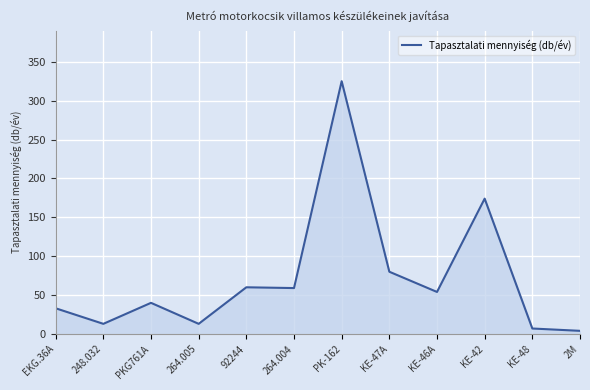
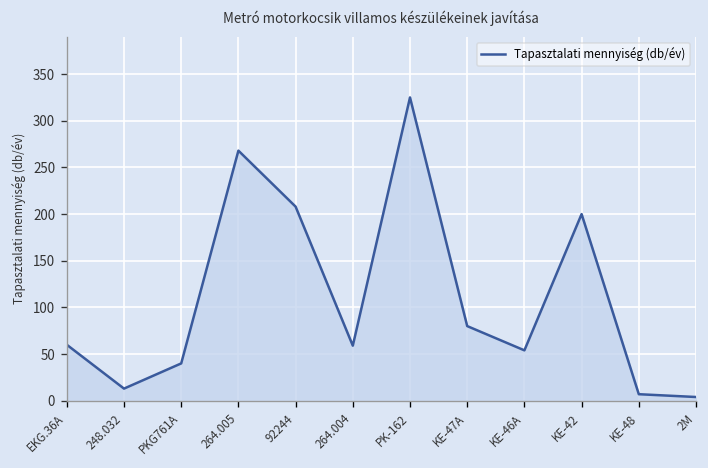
EKG.36A: 30 -> 60
264.005: 10 -> 270
92244: 60 -> 210
KE-42: 170 -> 200
